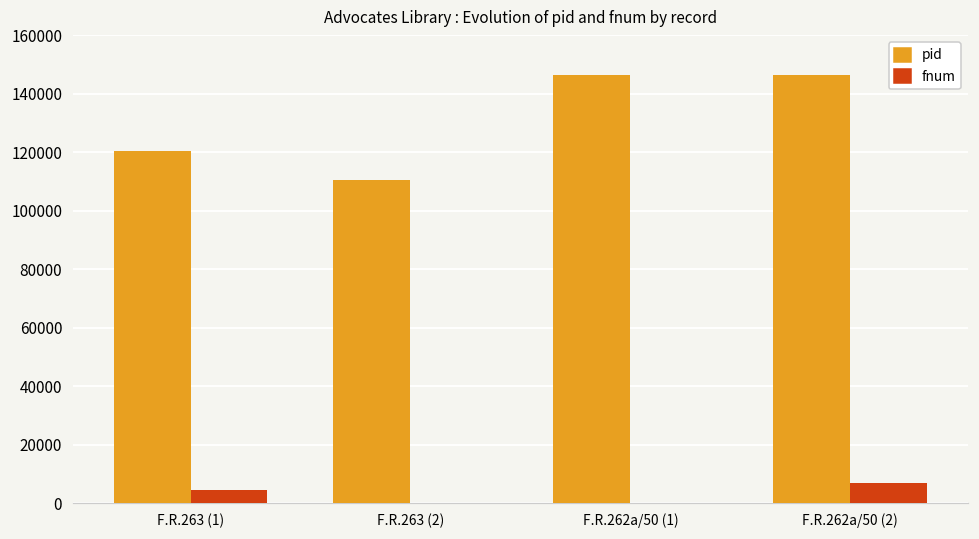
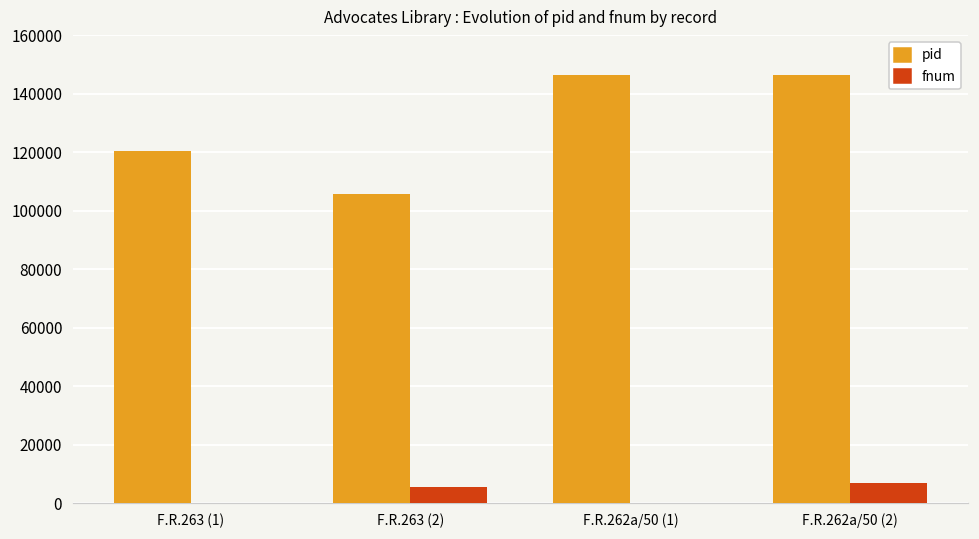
fnum, F.R.263 (1): 4000 -> 0
pid, F.R.263 (2): 111000 -> 106000
fnum, F.R.263 (2): 0 -> 5000
